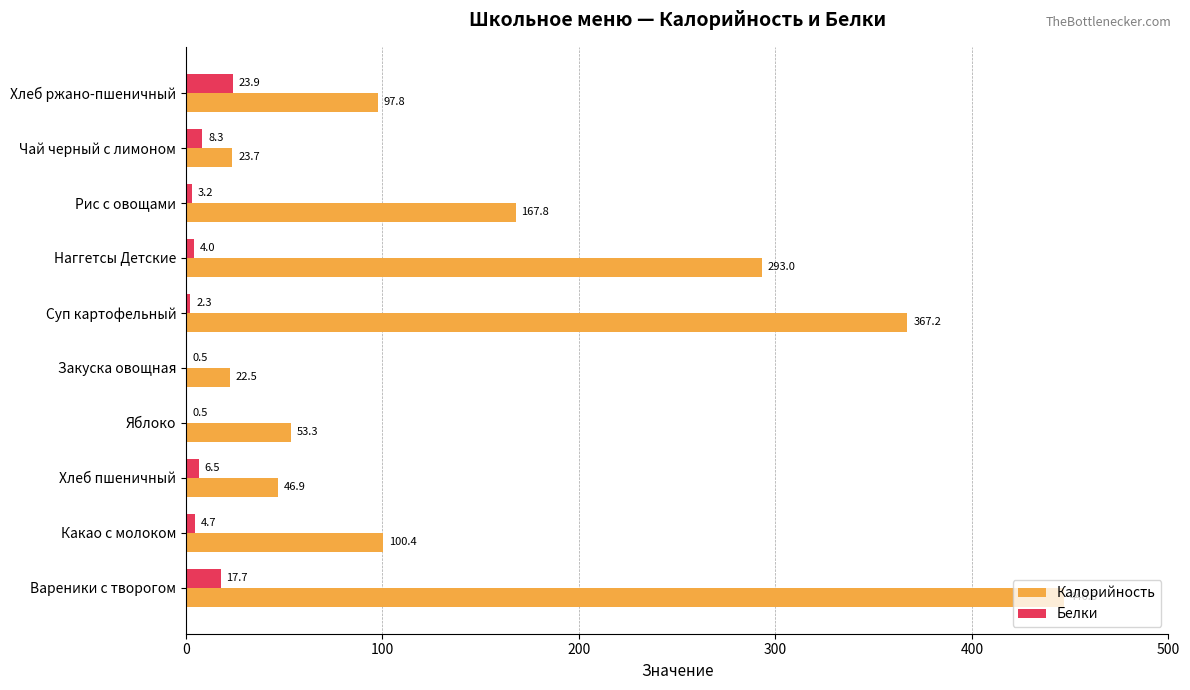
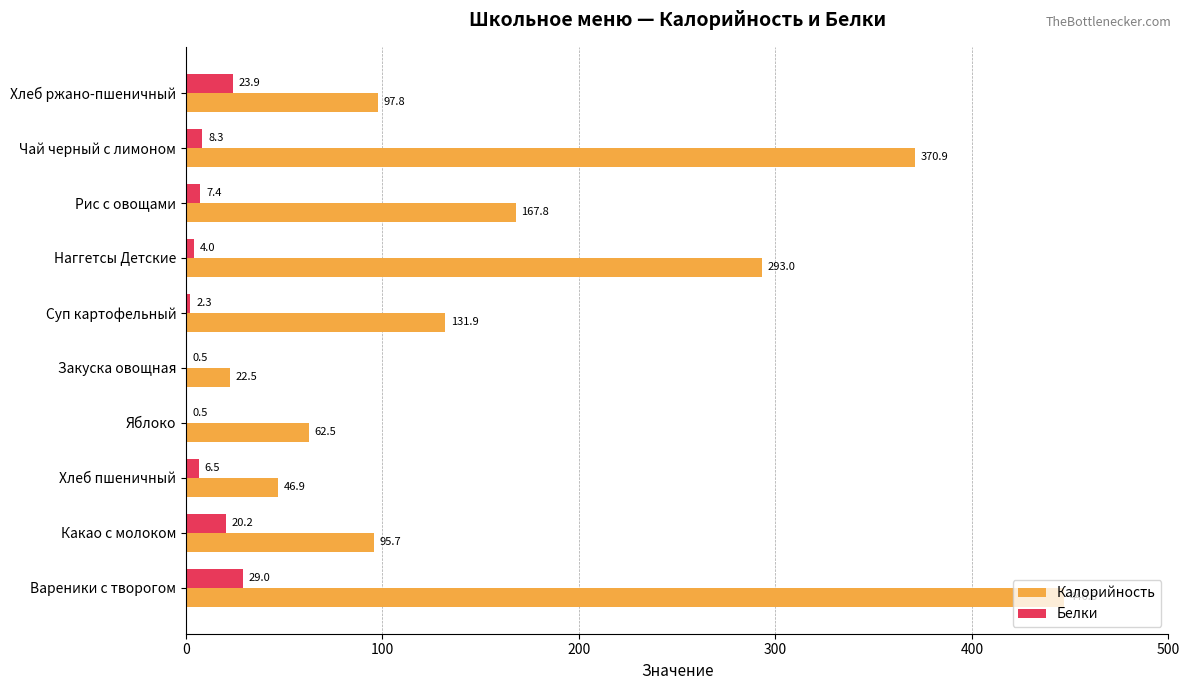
Калорийность, Чай черный с лимоном: 23.7 -> 370.9
Белки, Рис с овощами: 3.2 -> 7.4
Калорийность, Суп картофельный: 367.2 -> 131.9
Калорийность, Яблоко: 53.3 -> 62.5
Белки, Какао с молоком: 4.7 -> 20.2
Калорийность, Какао с молоком: 100.4 -> 95.7
Белки, Вареники с творогом: 17.7 -> 29.0
